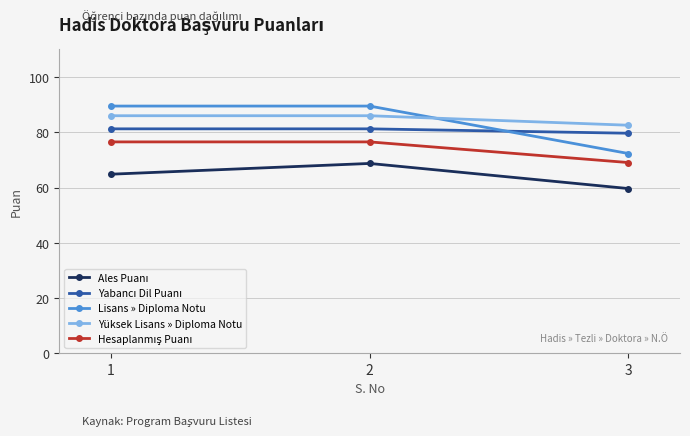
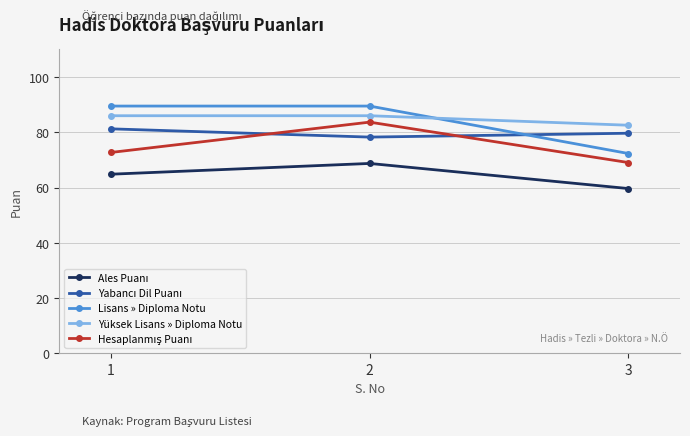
Hesaplanmış Puanı, 1: 77 -> 73
Yabancı Dil Puanı, 2: 81 -> 78
Hesaplanmış Puanı, 2: 77 -> 84
